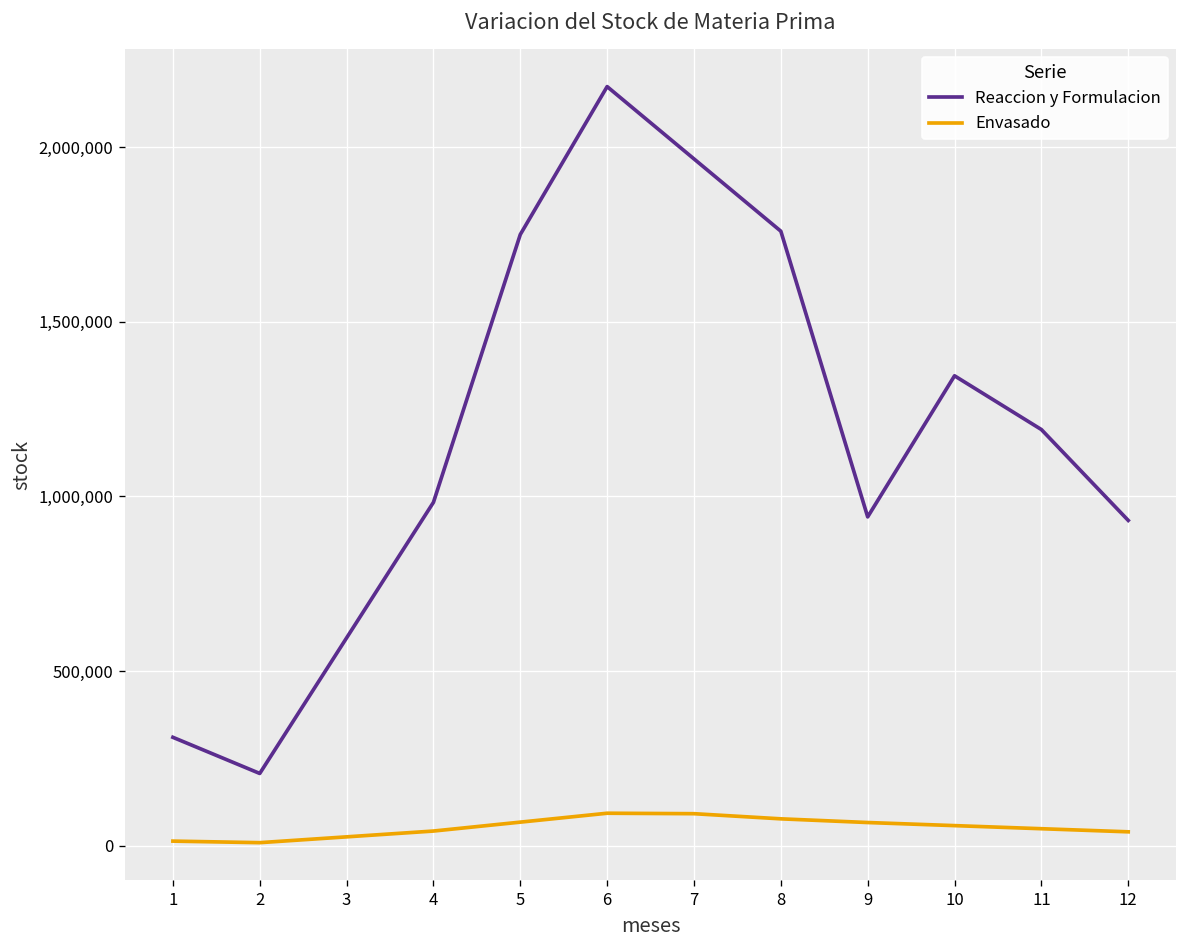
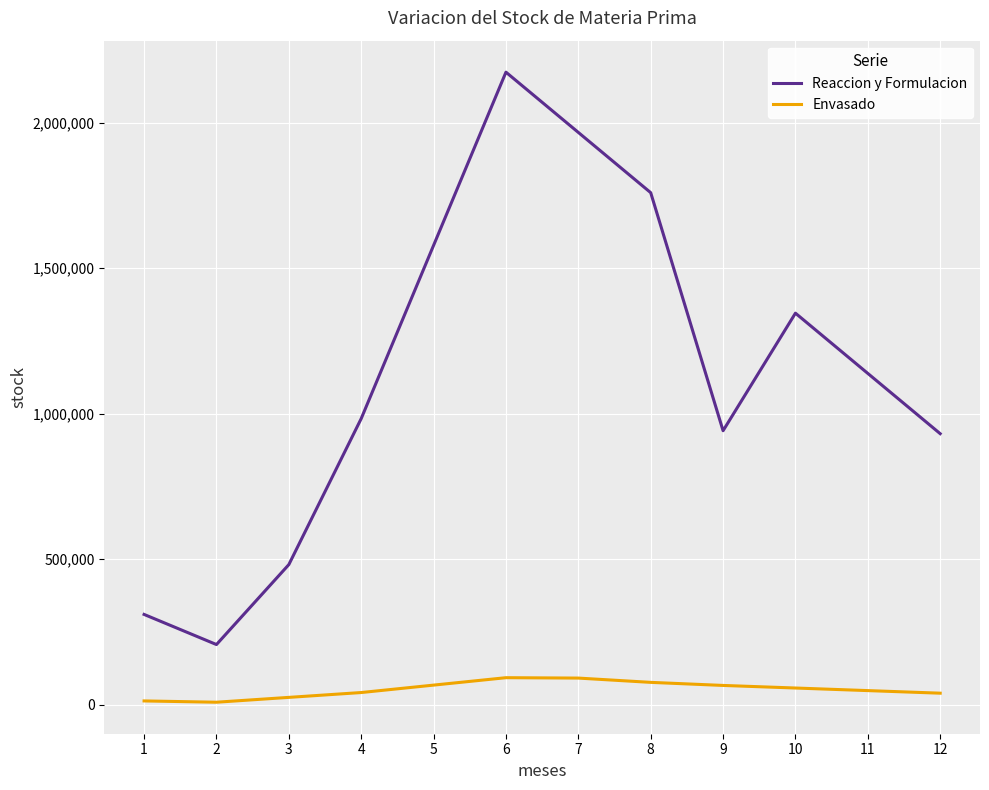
Reaccion y Formulacion, 3: 600,000 -> 480,000
Reaccion y Formulacion, 5: 1,750,000 -> 1,580,000
Reaccion y Formulacion, 11: 1,190,000 -> 1,140,000
